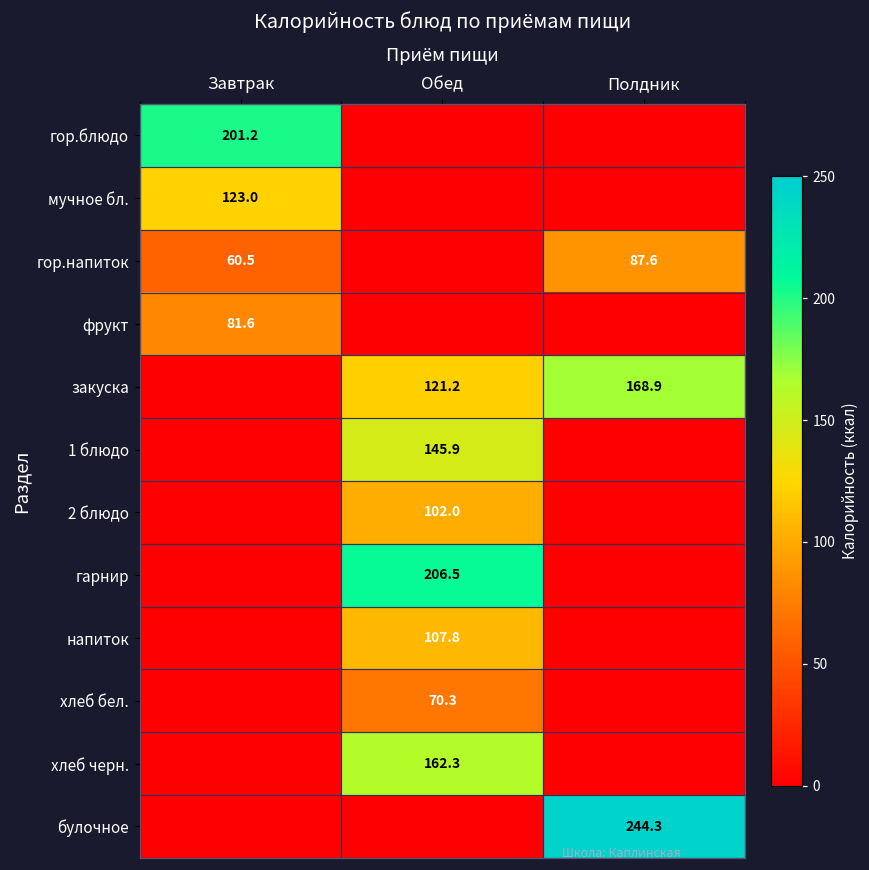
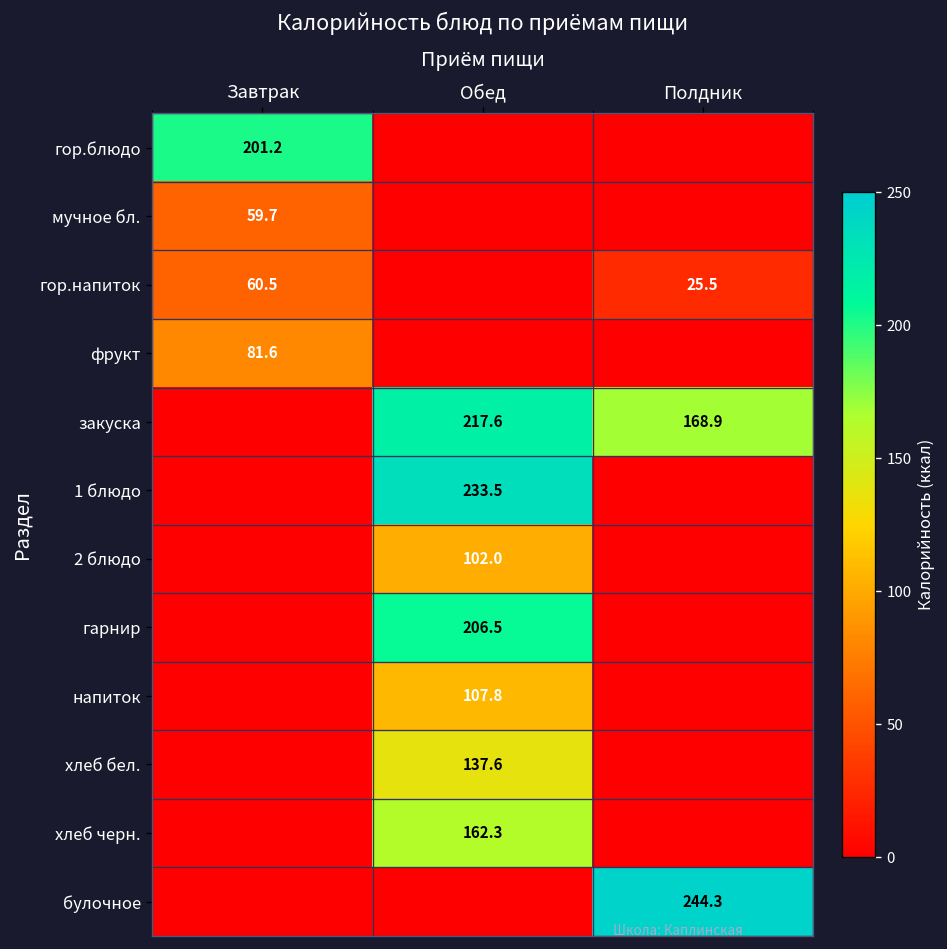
мучное бл., Завтрак: 123.0 -> 59.7
гор.напиток, Полдник: 87.6 -> 25.5
закуска, Обед: 121.2 -> 217.6
1 блюдо, Обед: 145.9 -> 233.5
хлеб бел., Обед: 70.3 -> 137.6
